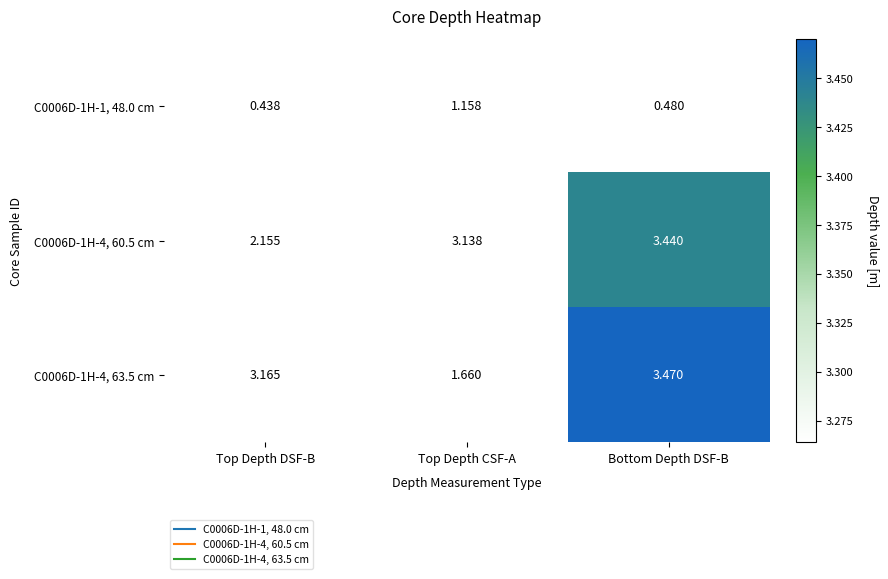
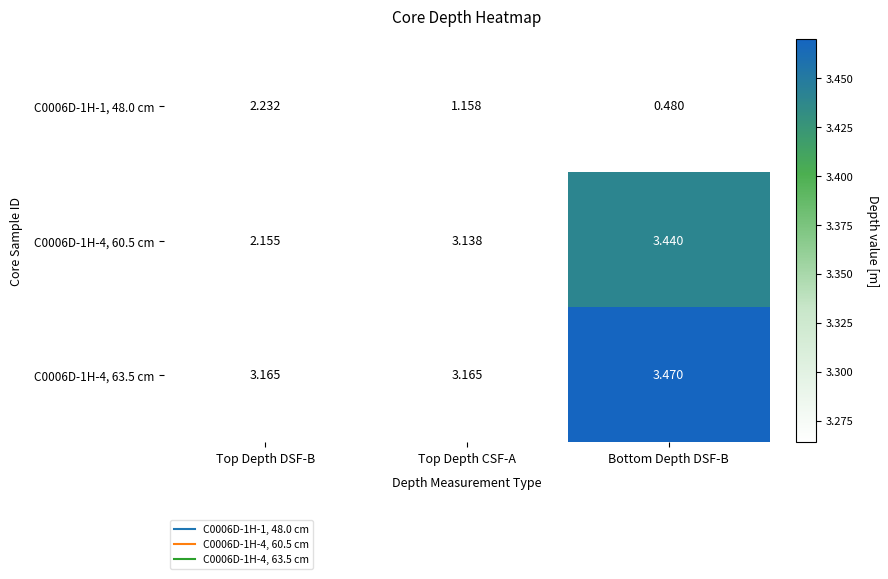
C0006D-1H-1, 48.0 cm, Top Depth DSF-B: 0.438 -> 2.232
C0006D-1H-4, 63.5 cm, Top Depth CSF-A: 1.660 -> 3.165
